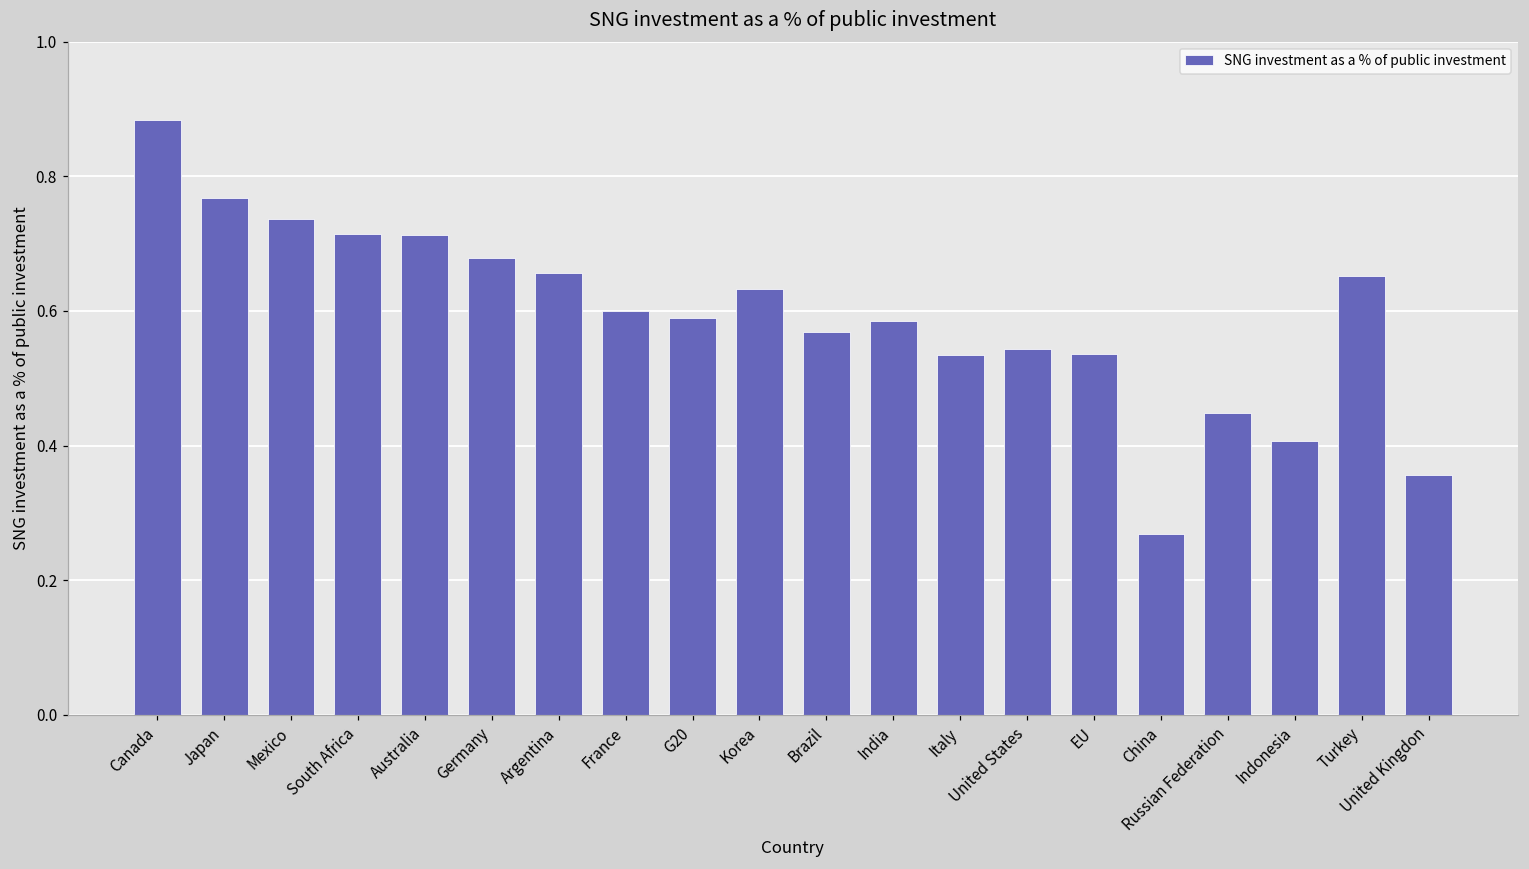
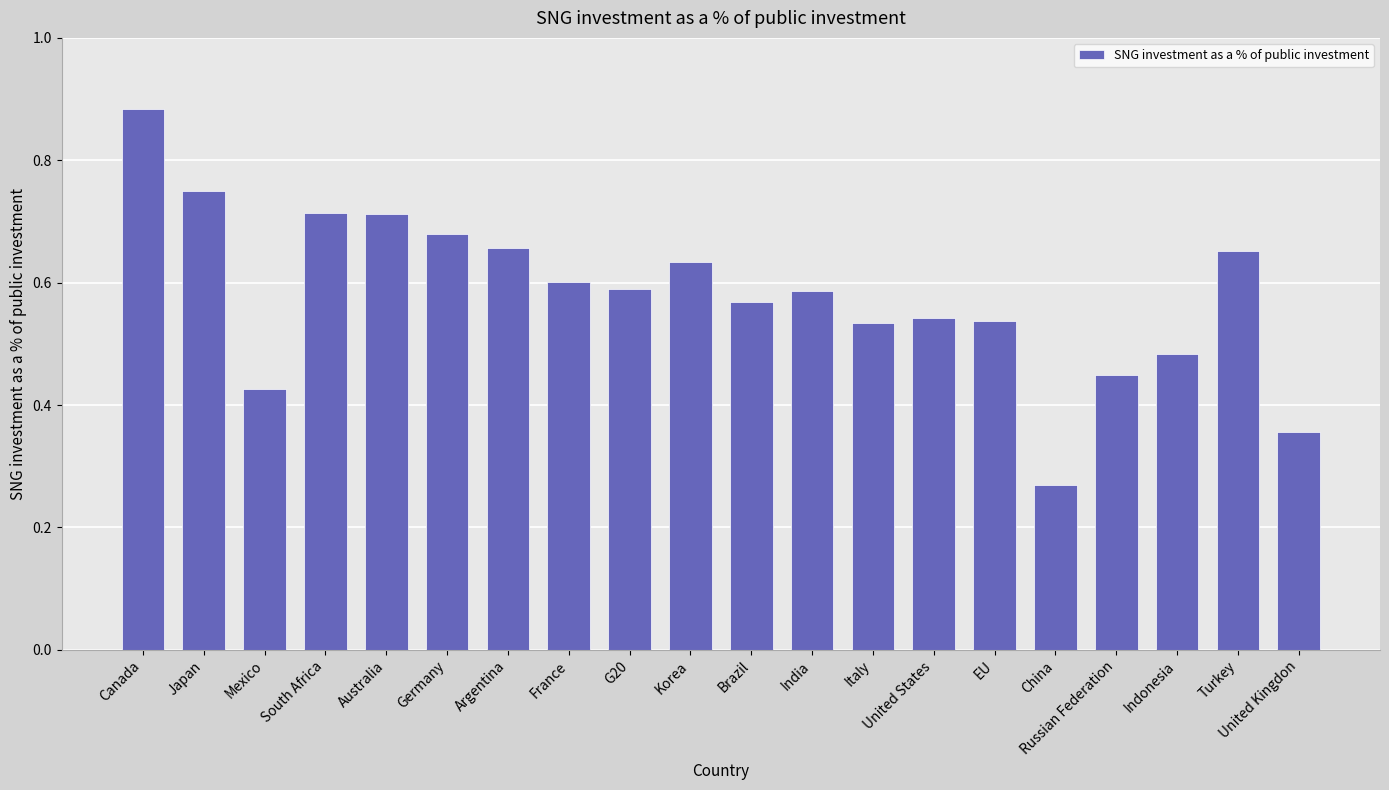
Japan: 0.77 -> 0.75
Mexico: 0.74 -> 0.43
Indonesia: 0.41 -> 0.48
